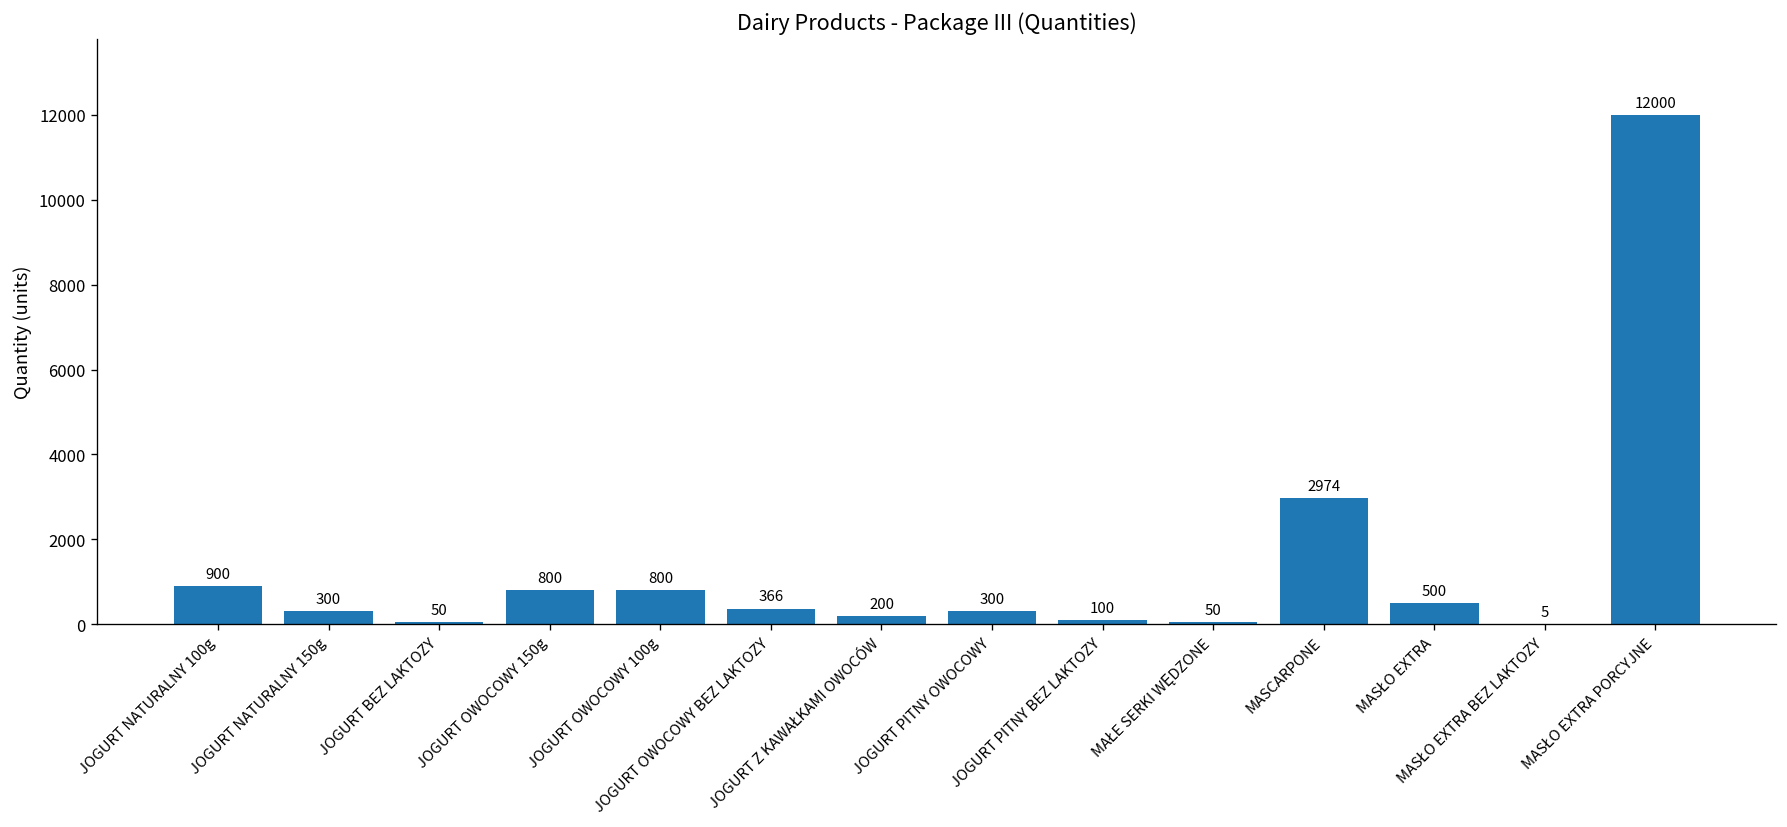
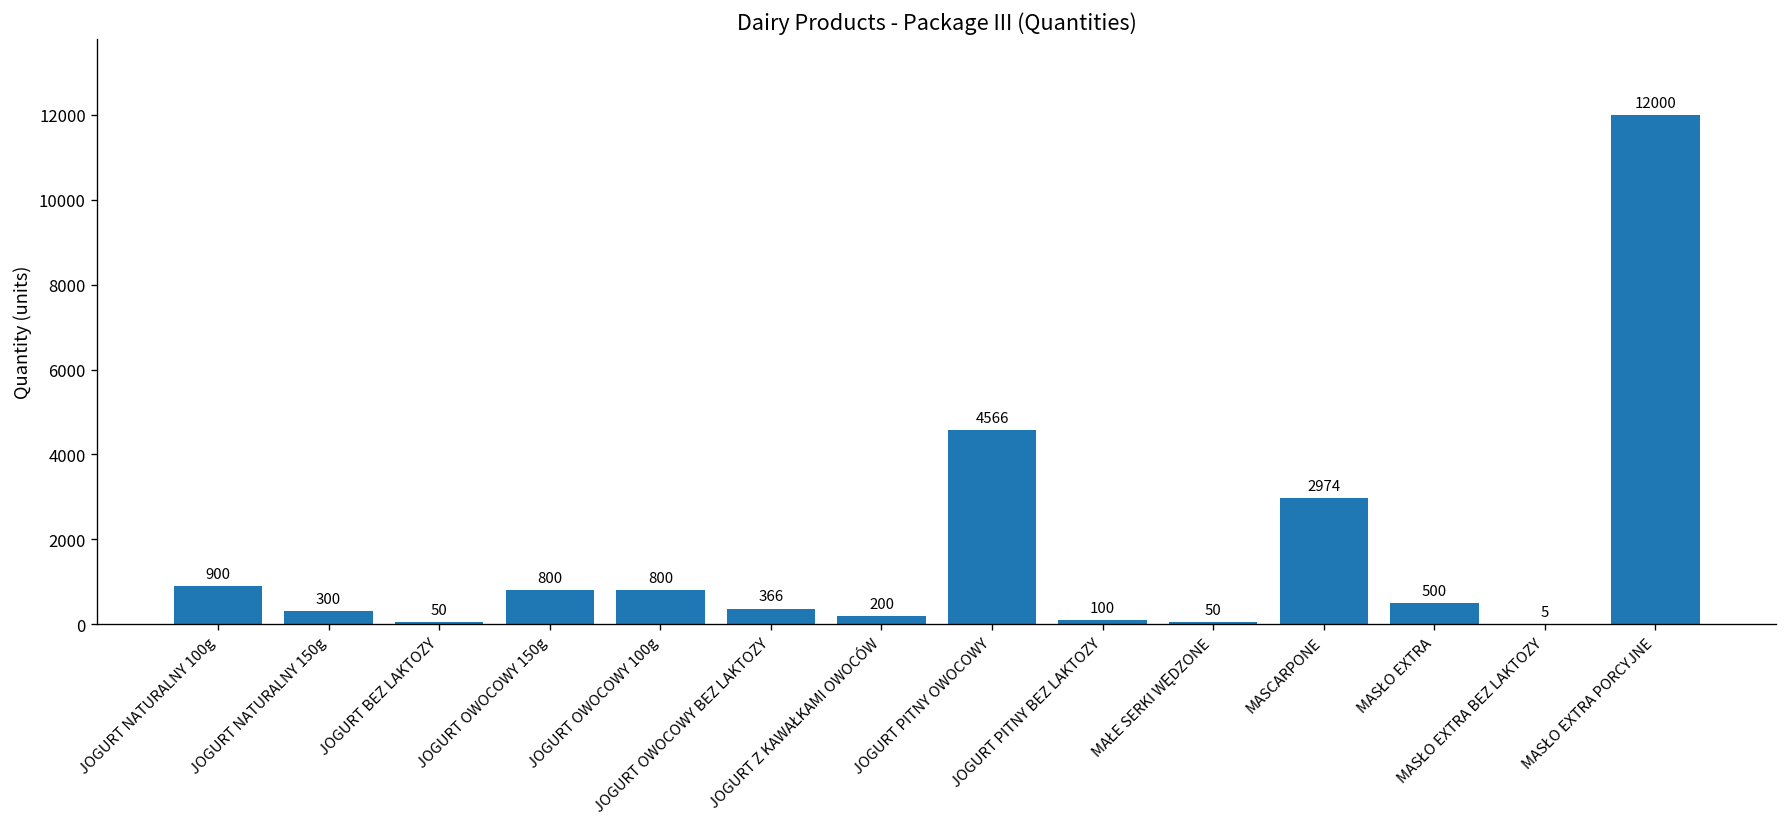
JOGURT PITNY OWOCOWY: 300 -> 4566
